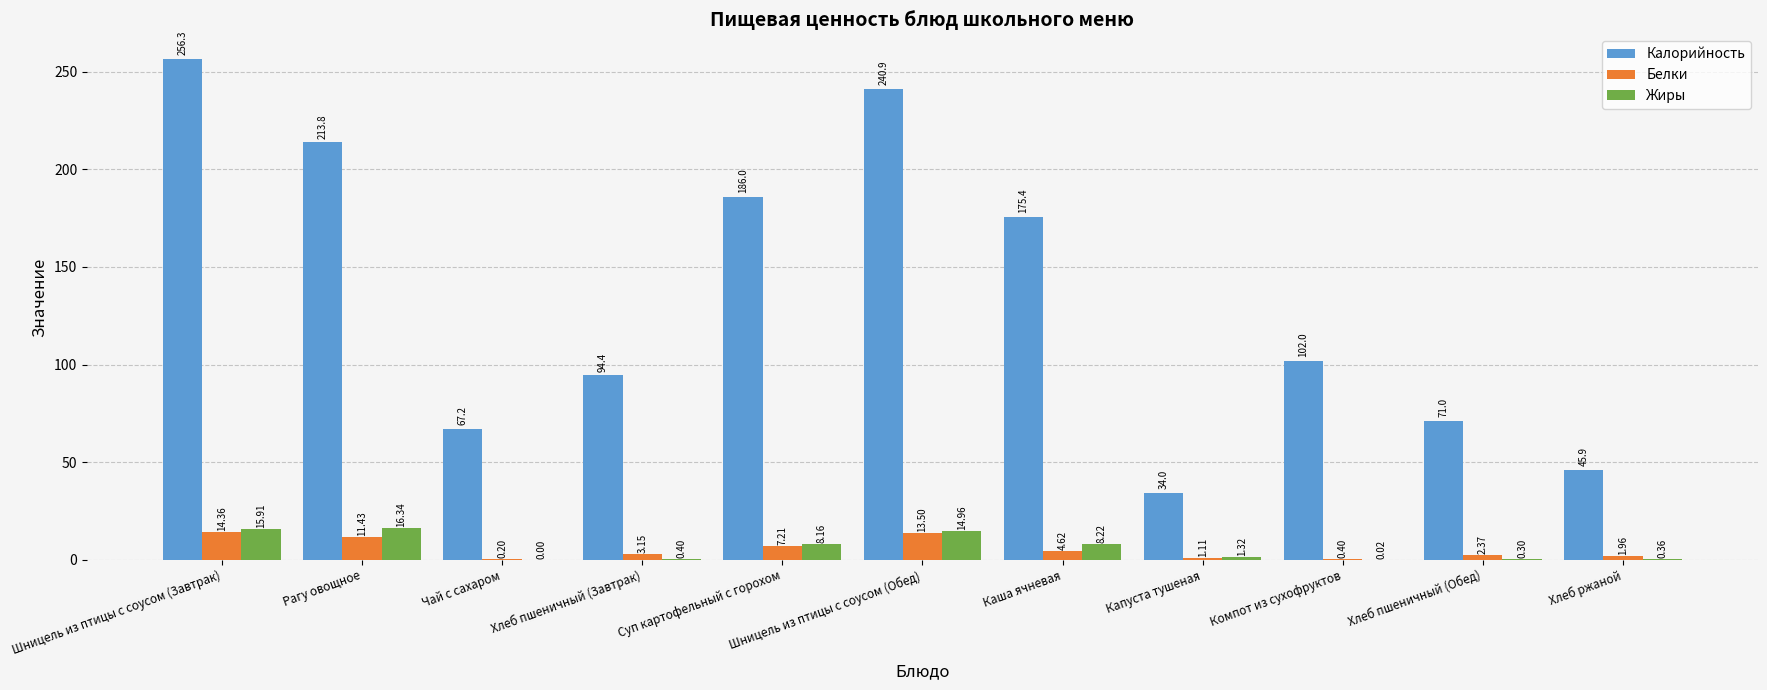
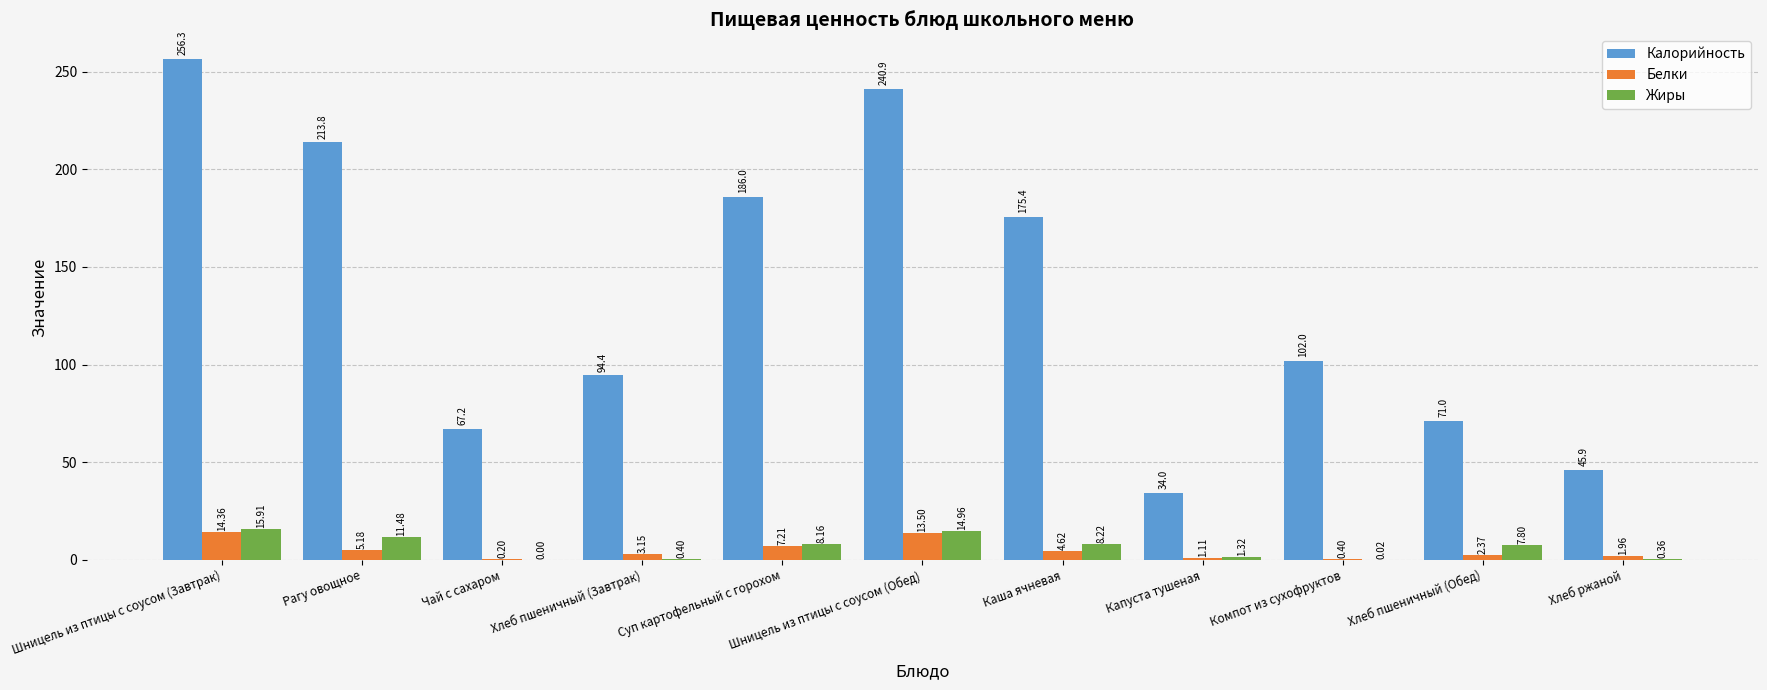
Белки, Рагу овощное: 11.43 -> 5.18
Жиры, Рагу овощное: 16.34 -> 11.48
Жиры, Хлеб пшеничный (Обед): 0.30 -> 7.80
